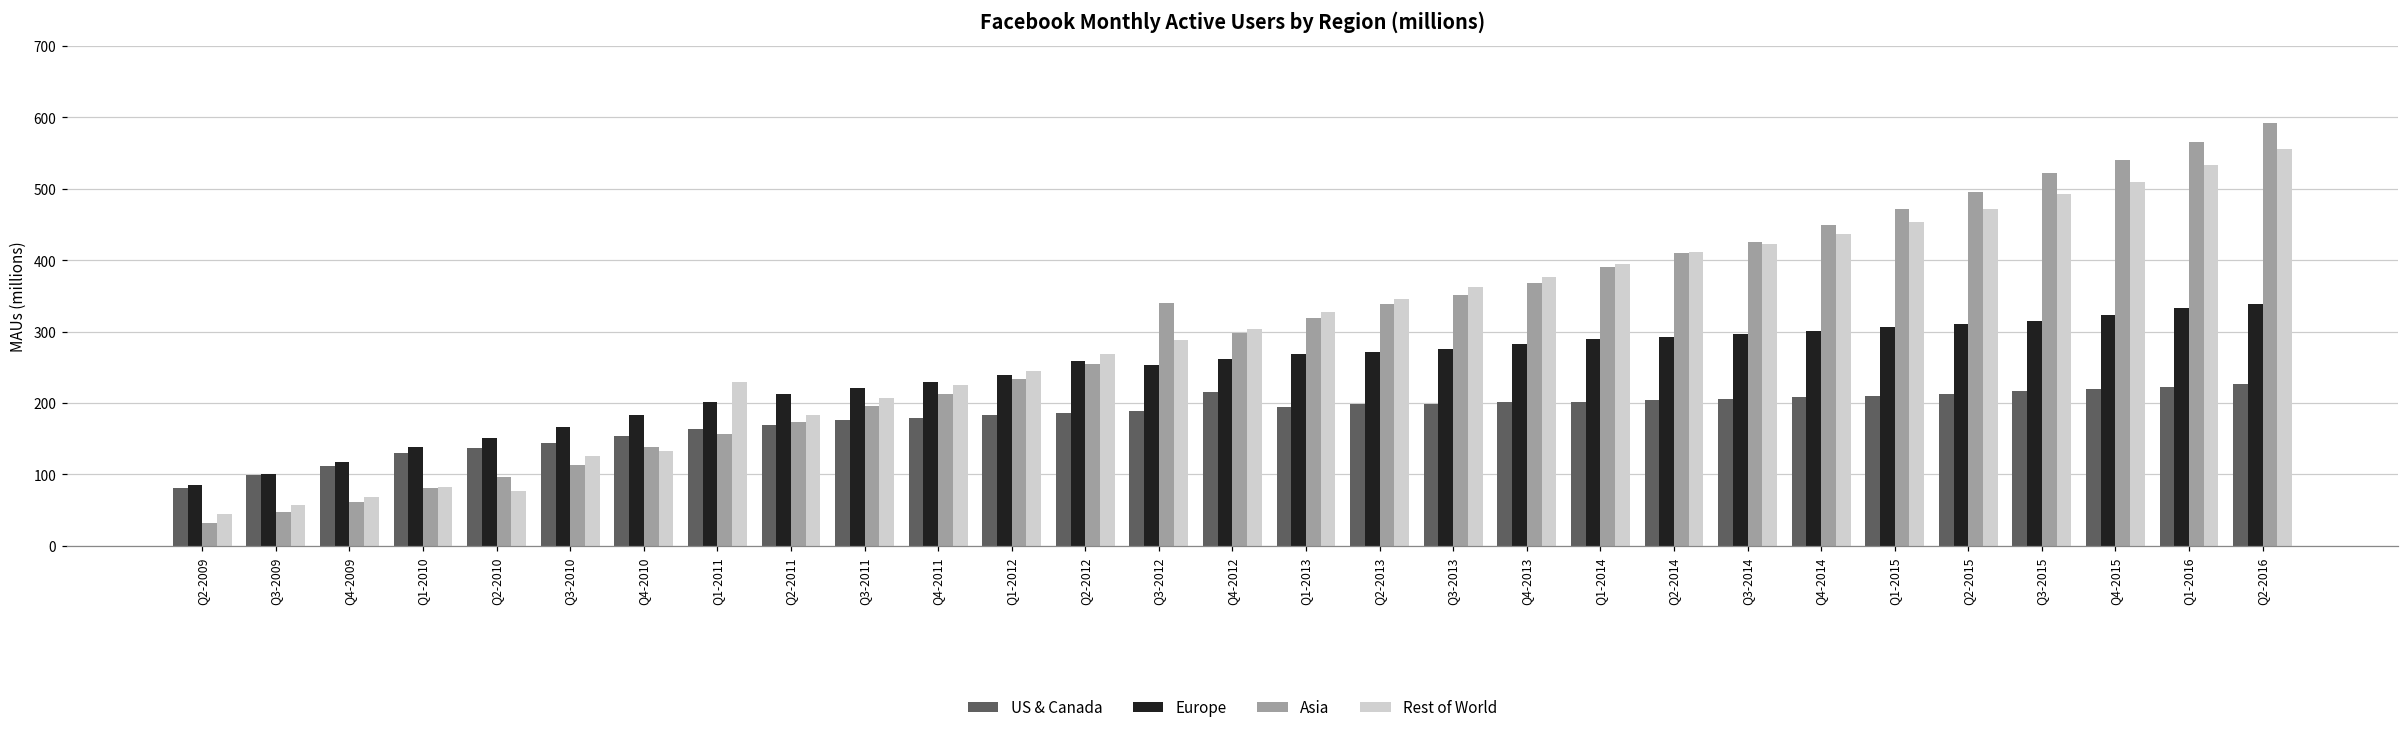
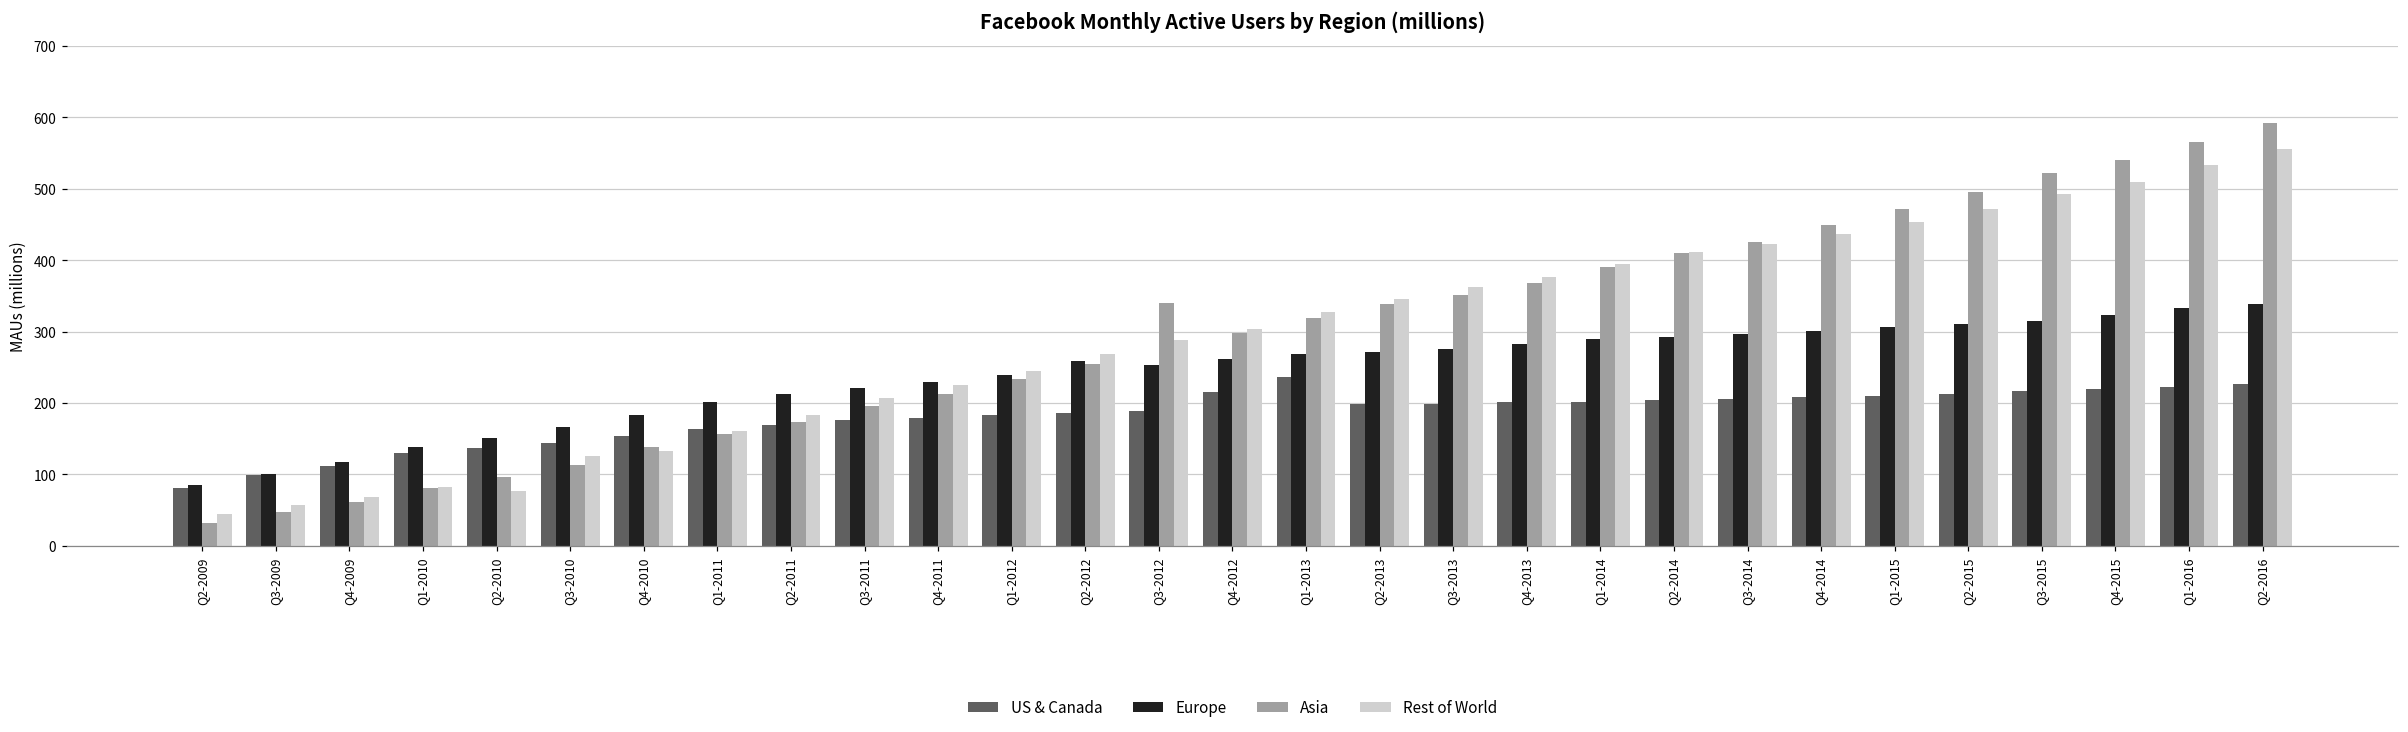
Rest of World, Q1-2011: 230 -> 160
US & Canada, Q1-2013: 200 -> 240
